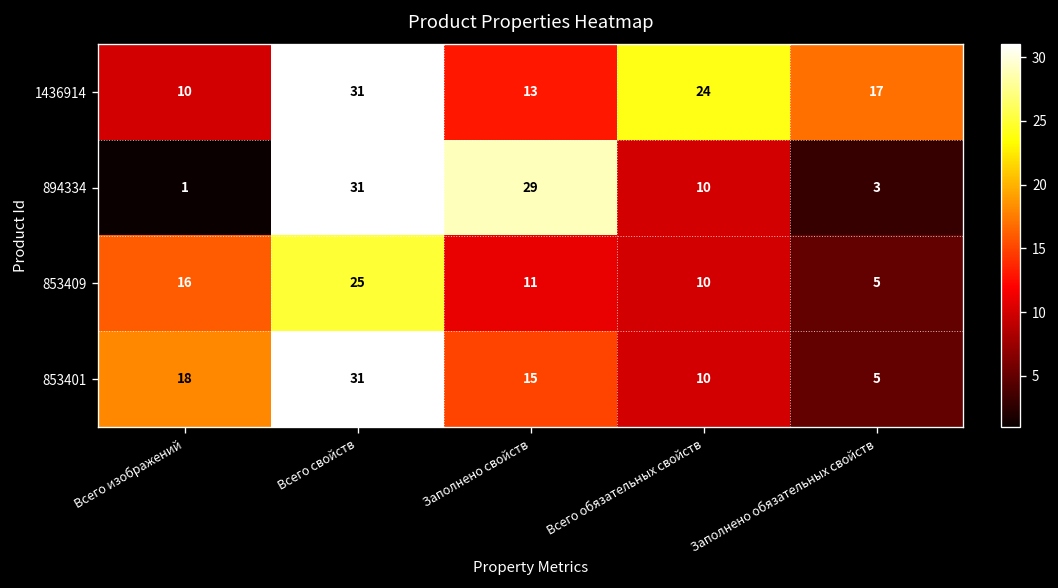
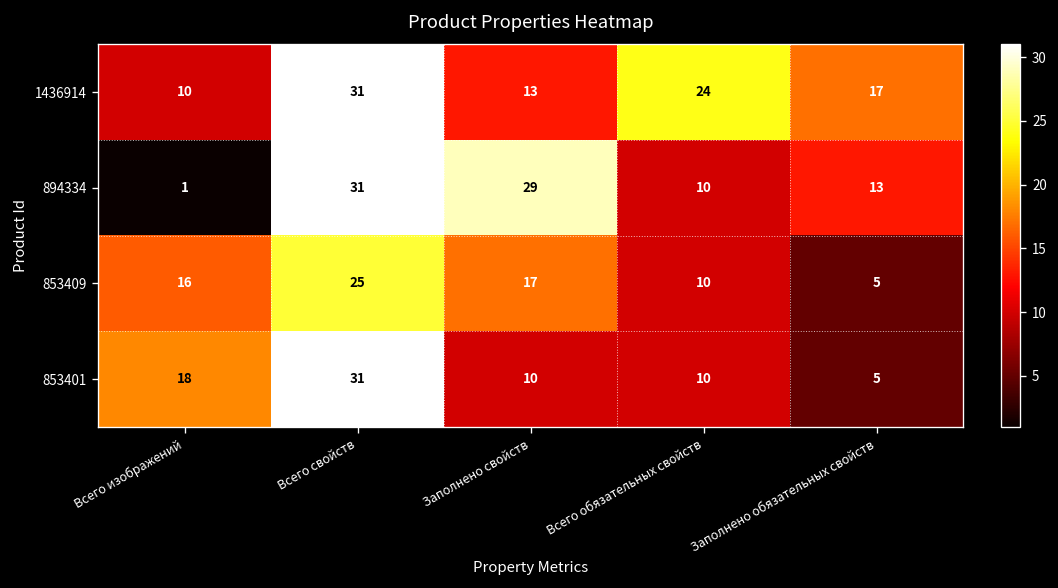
894334, Заполнено обязательных свойств: 3 -> 13
853409, Заполнено свойств: 11 -> 17
853401, Заполнено свойств: 15 -> 10
